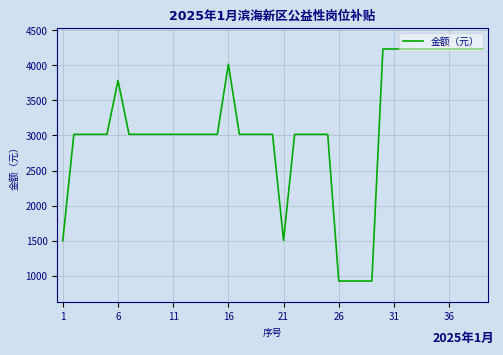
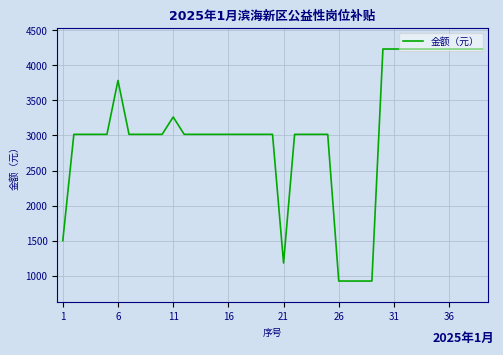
11: 3000 -> 3300
16: 4000 -> 3000
21: 1500 -> 1200
